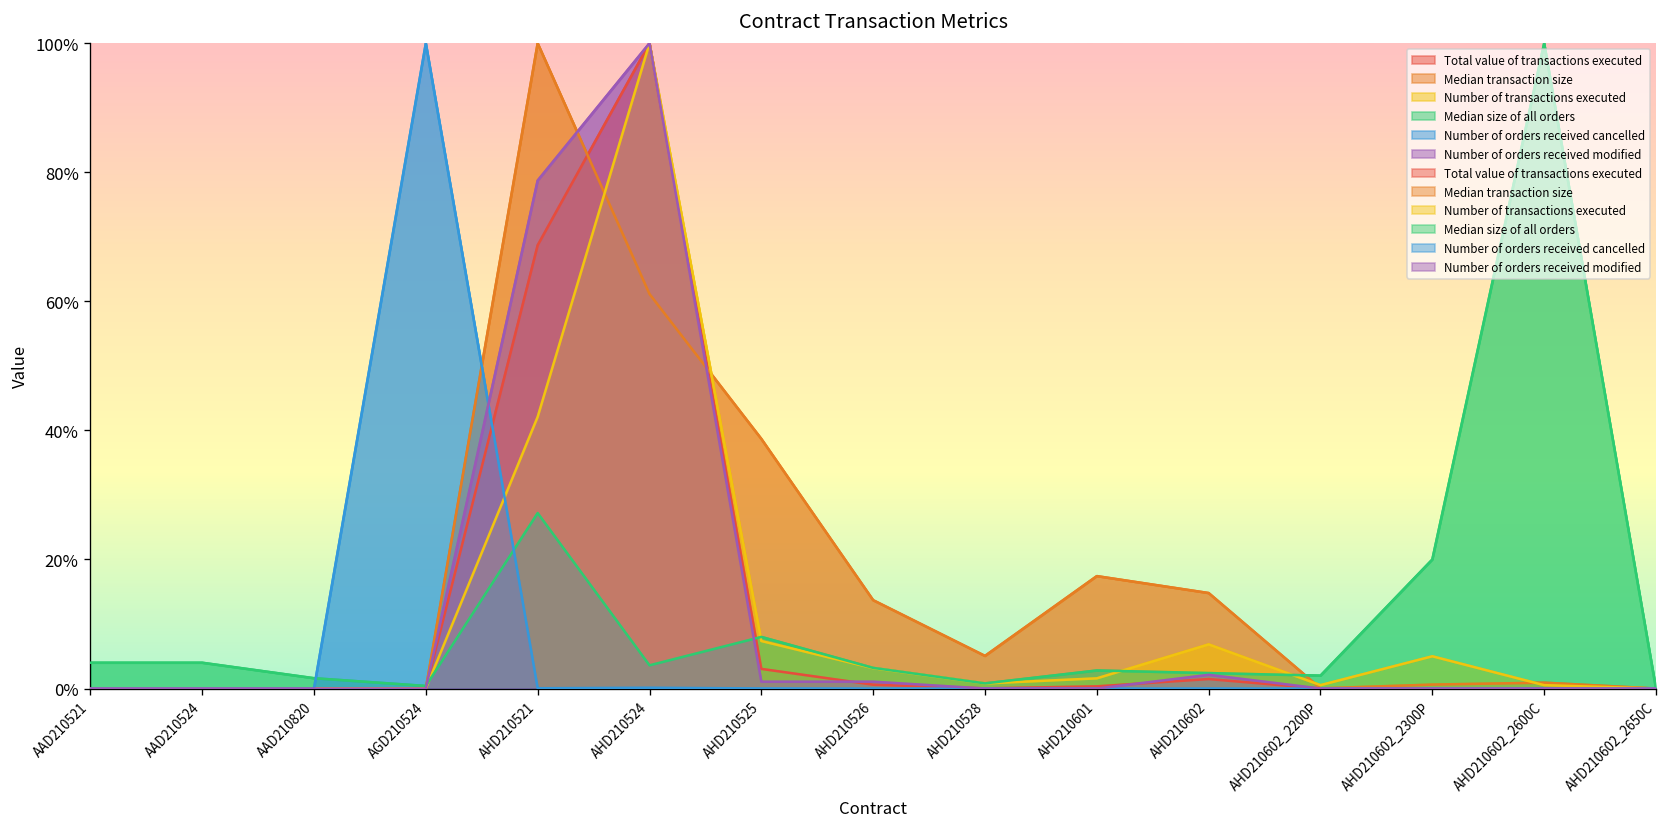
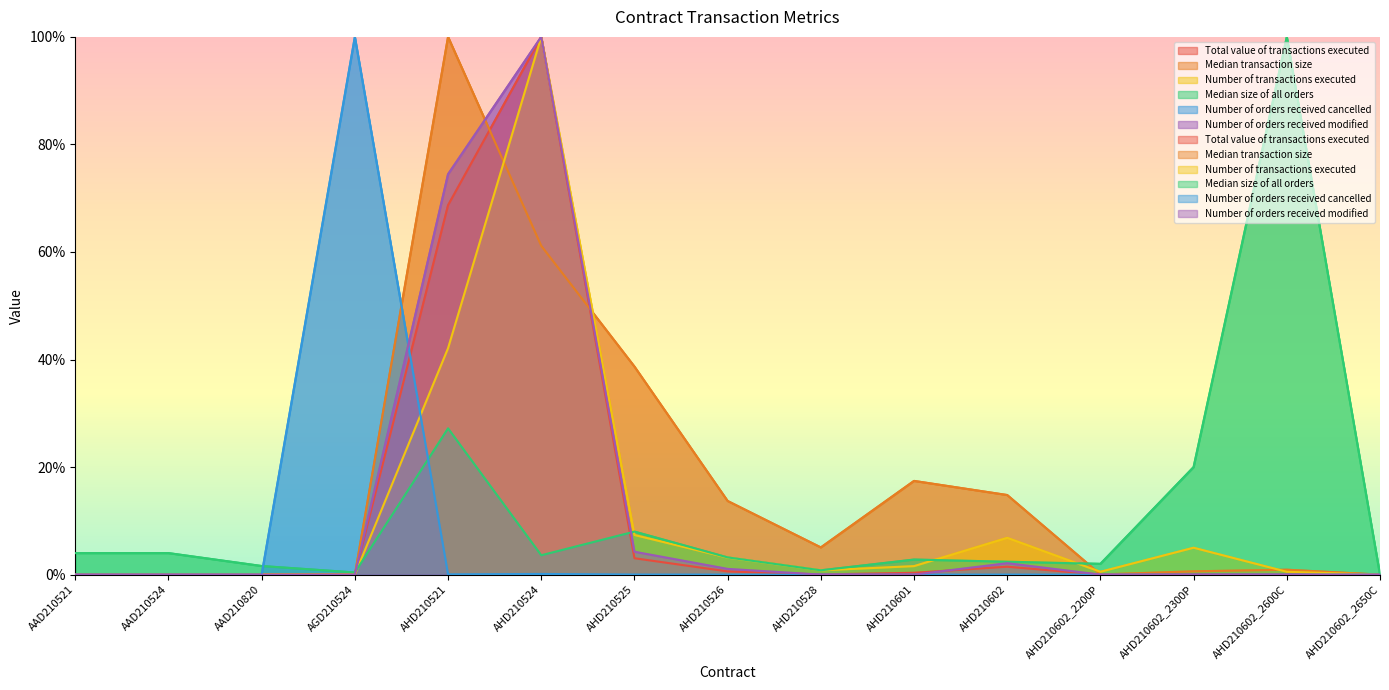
Number of orders received modified, AHD210521: 79% -> 74%
Number of orders received modified, AHD210525: 1% -> 4%
